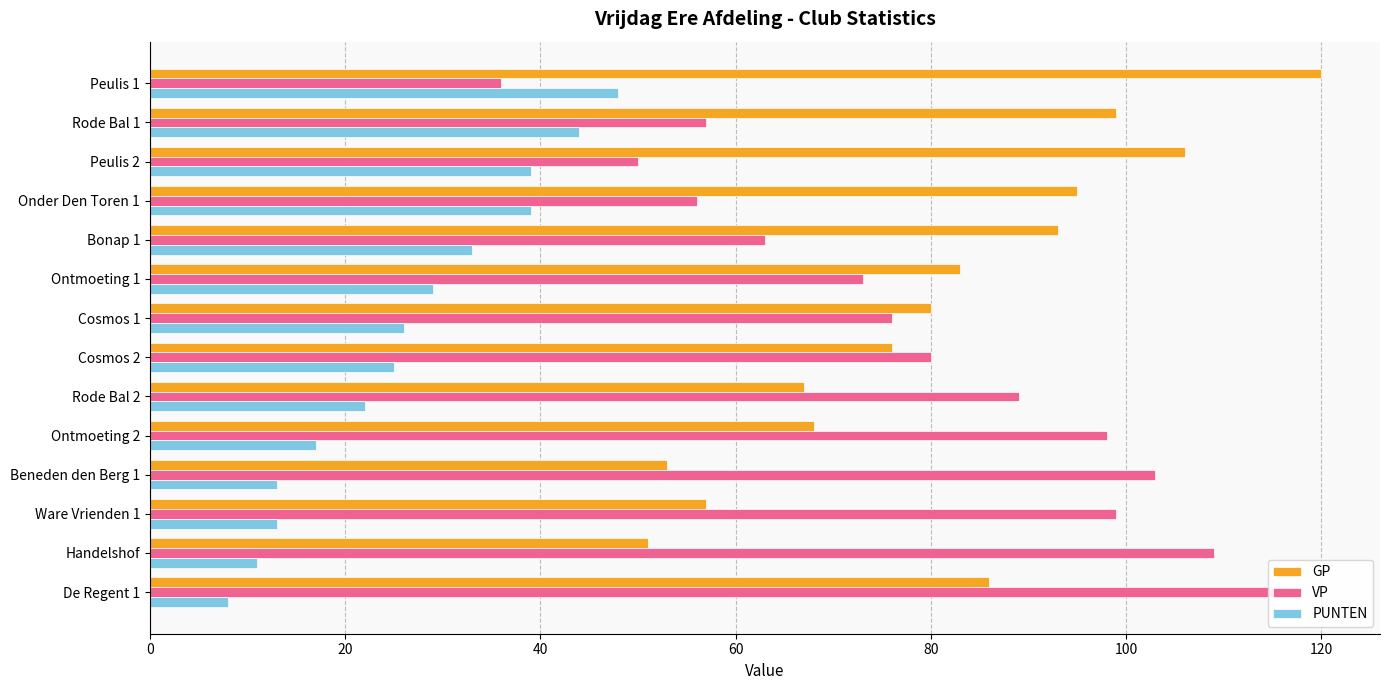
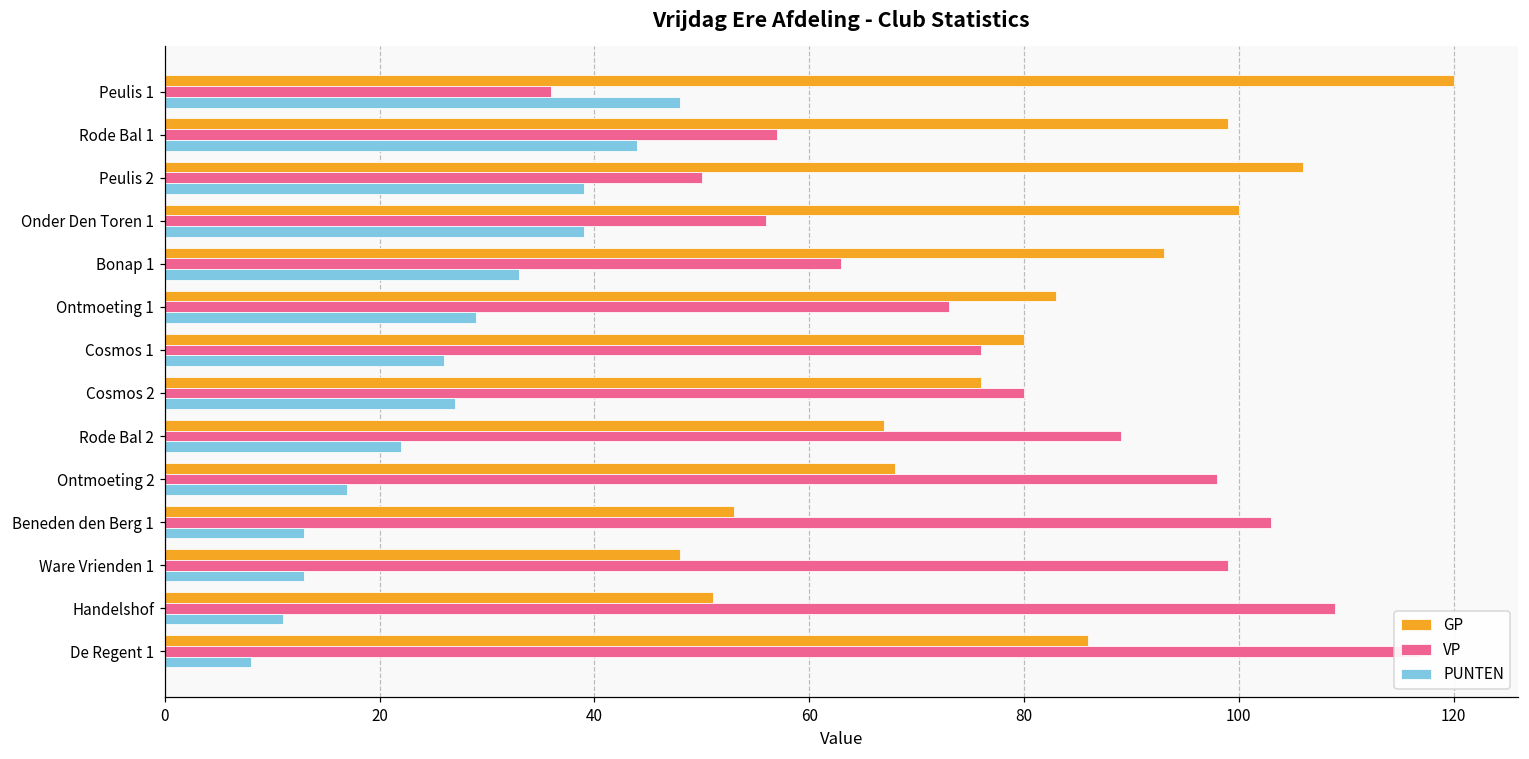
GP, Onder Den Toren 1: 95 -> 100
PUNTEN, Cosmos 2: 25 -> 27
GP, Ware Vrienden 1: 57 -> 48
